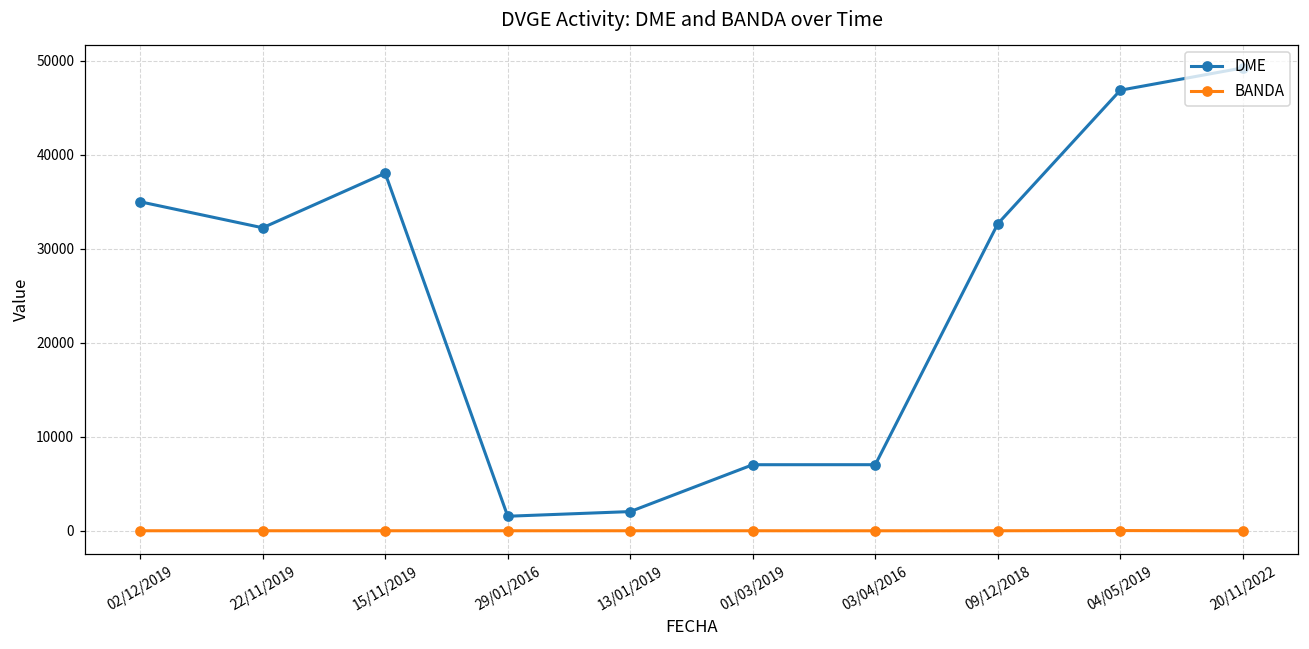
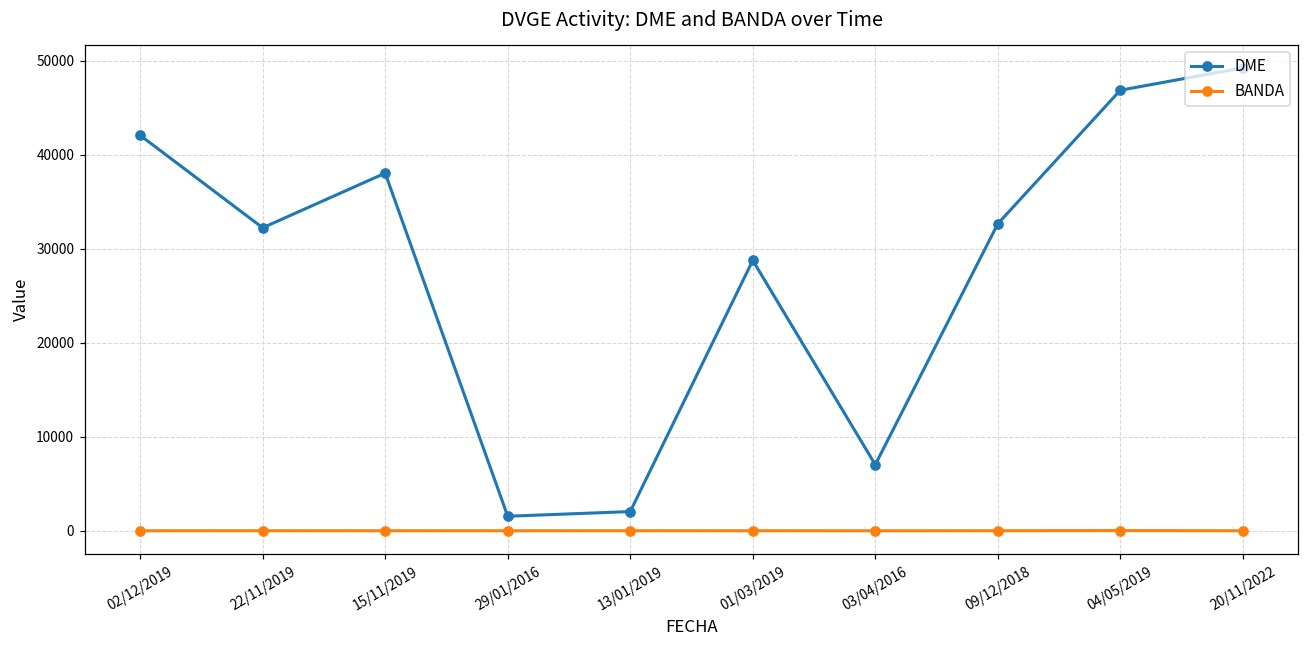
DME, 02/12/2019: 35000 -> 42000
DME, 01/03/2019: 7000 -> 29000
